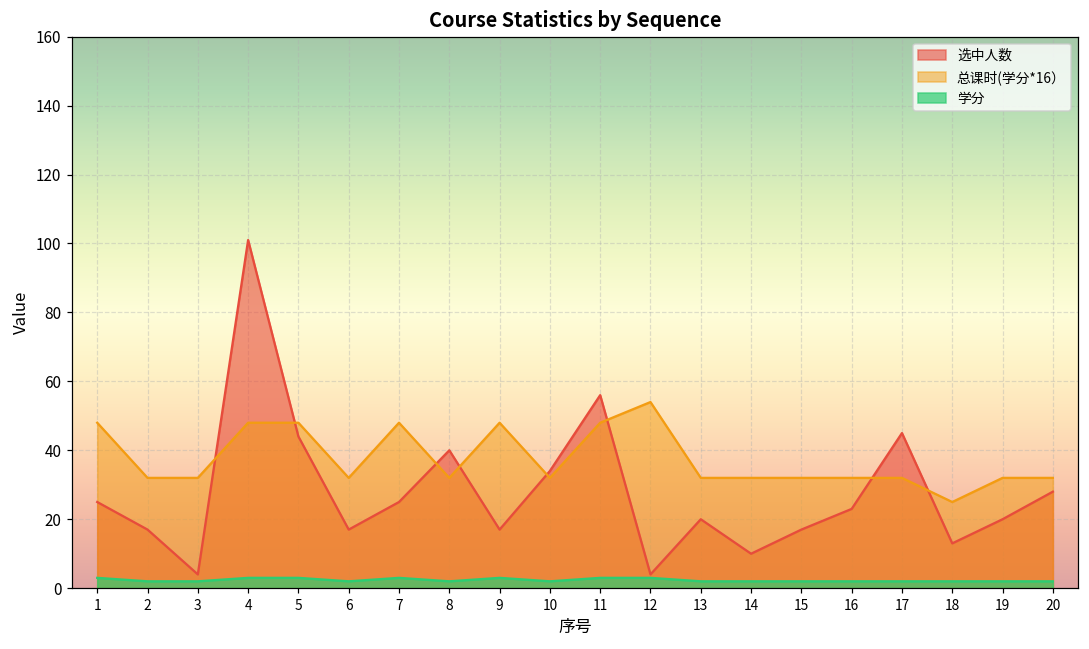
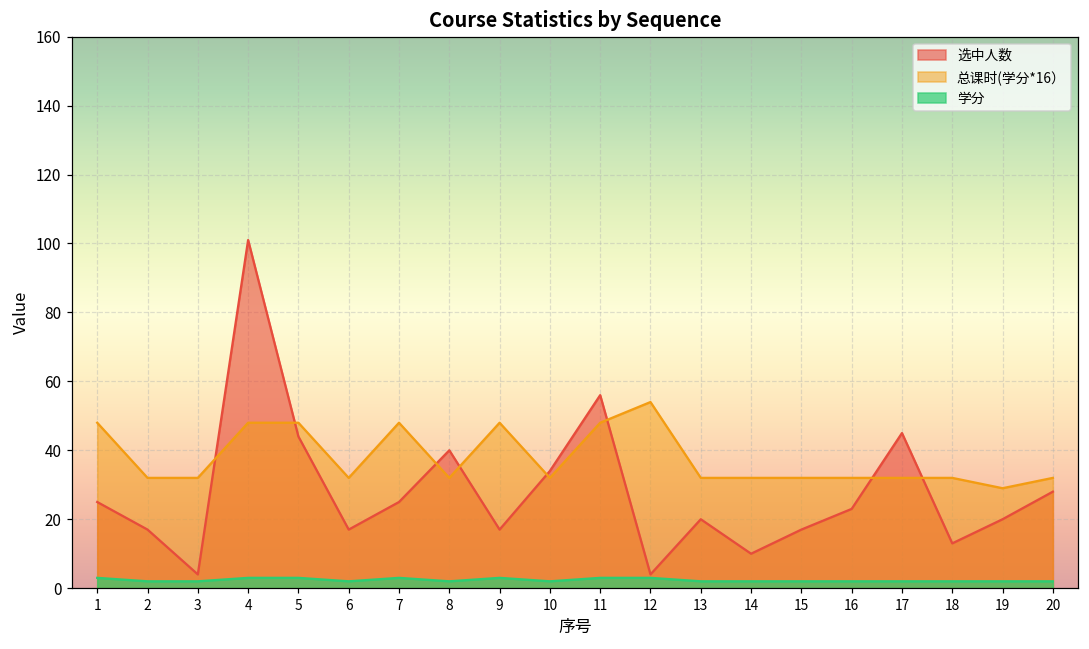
总课时(学分*16）, 18: 25 -> 32
总课时(学分*16）, 19: 32 -> 29
